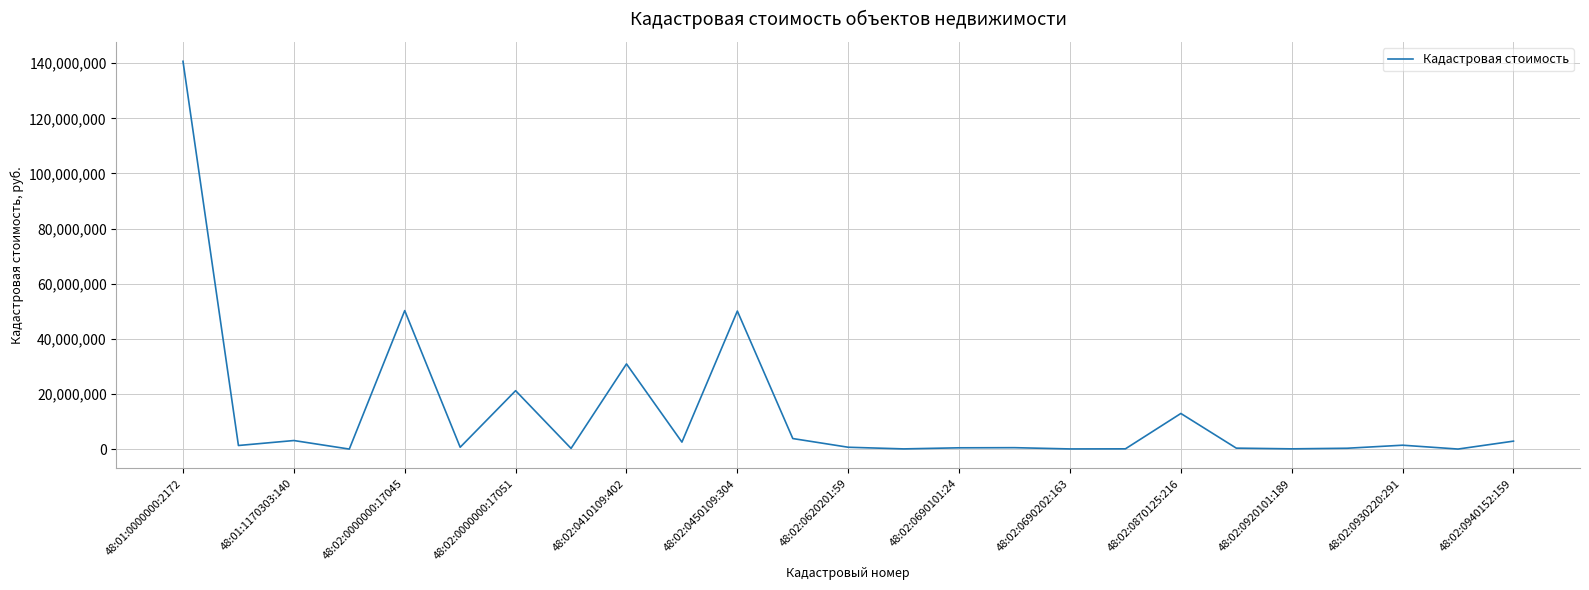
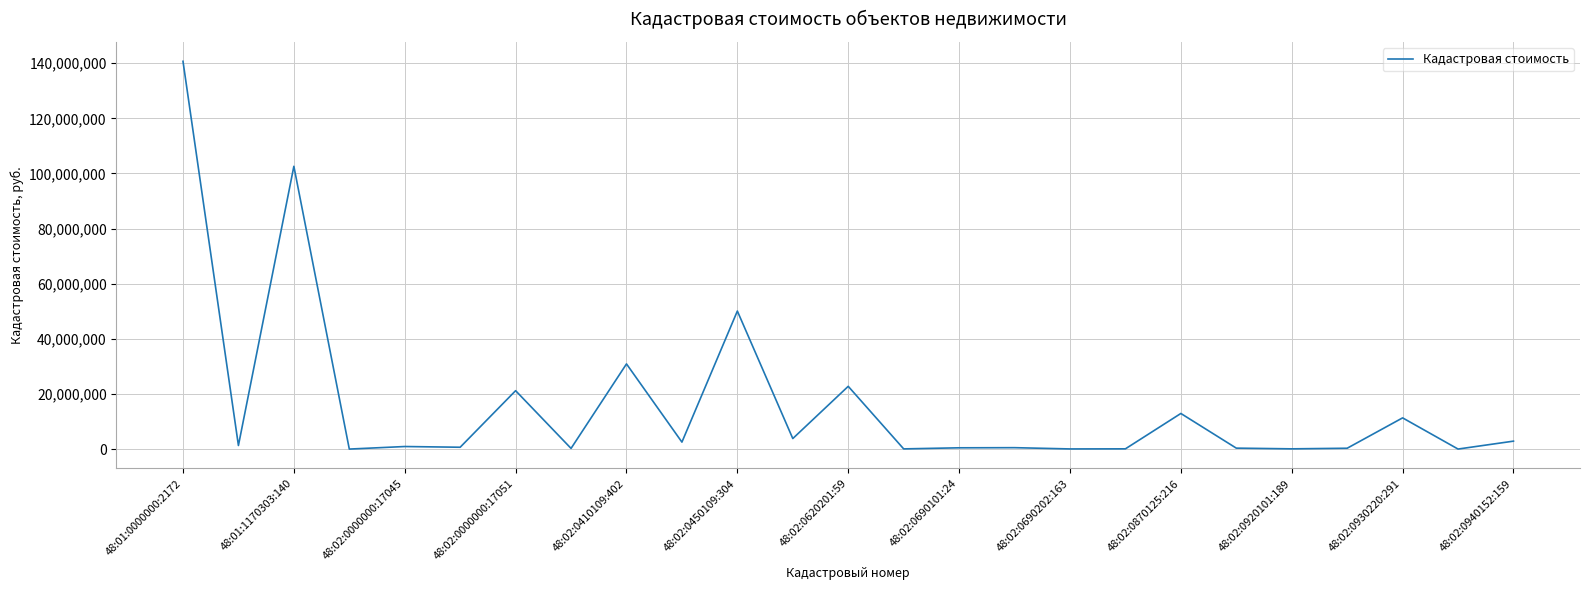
48:01:1170303:140: 3,000,000 -> 103,000,000
48:02:0000000:17045: 50,000,000 -> 1,000,000
48:02:0620201:59: 1,000,000 -> 23,000,000
48:02:0930220:291: 1,000,000 -> 11,000,000
